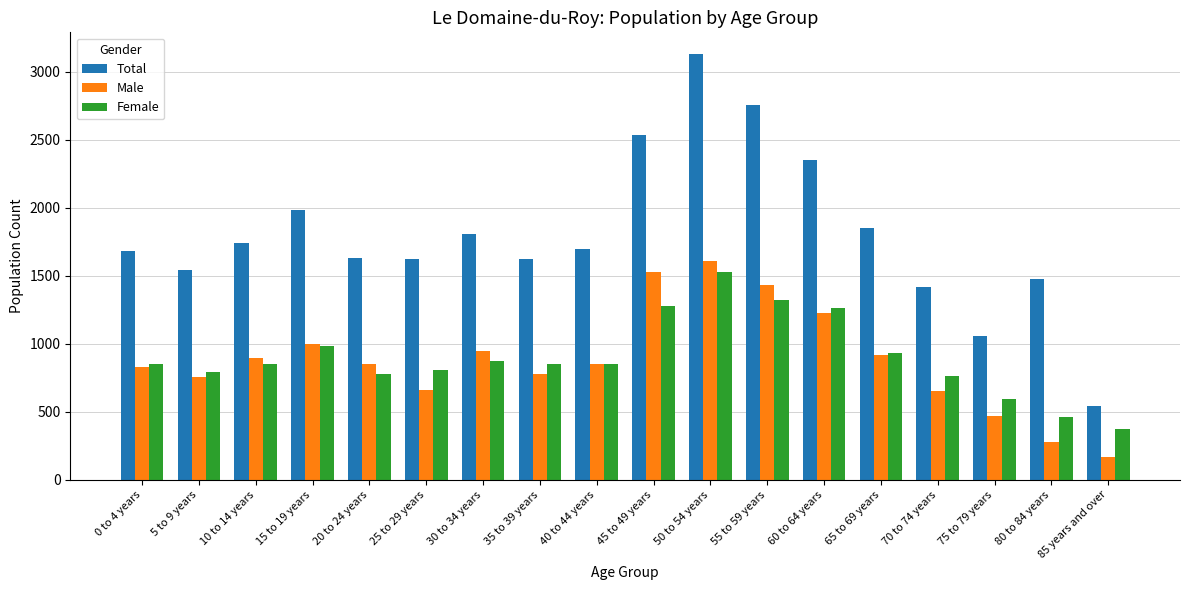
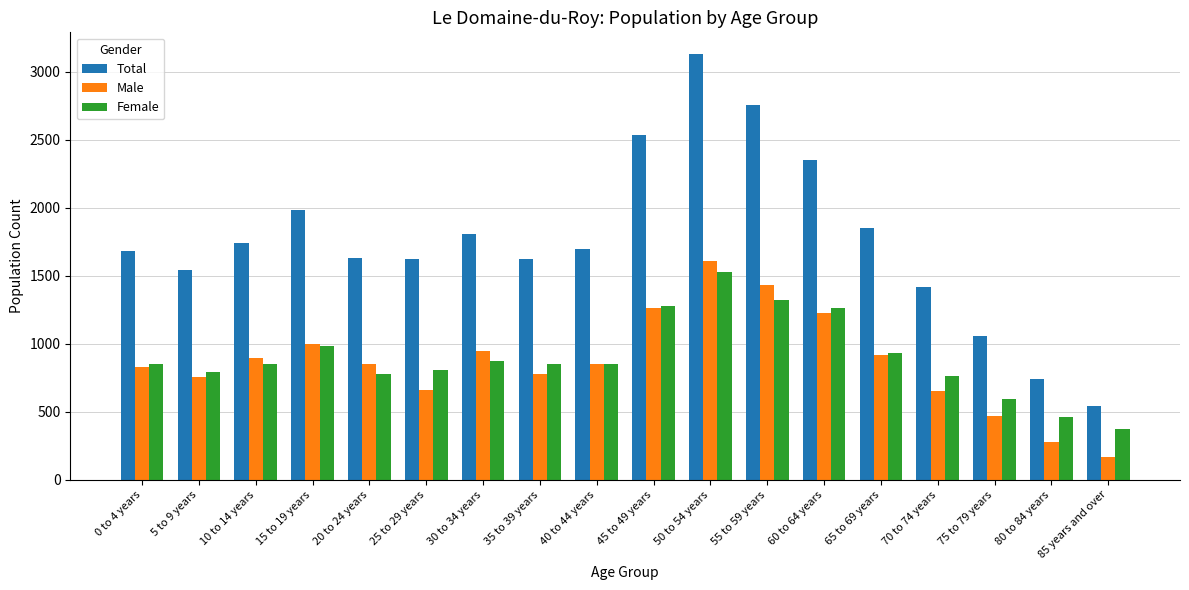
Male, 45 to 49 years: 1530 -> 1260
Total, 80 to 84 years: 1480 -> 740
